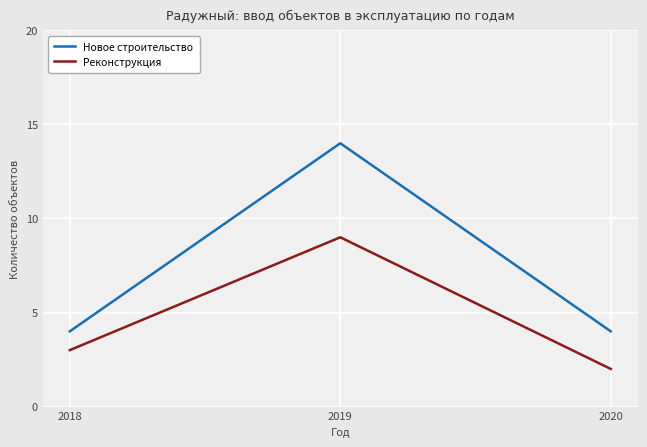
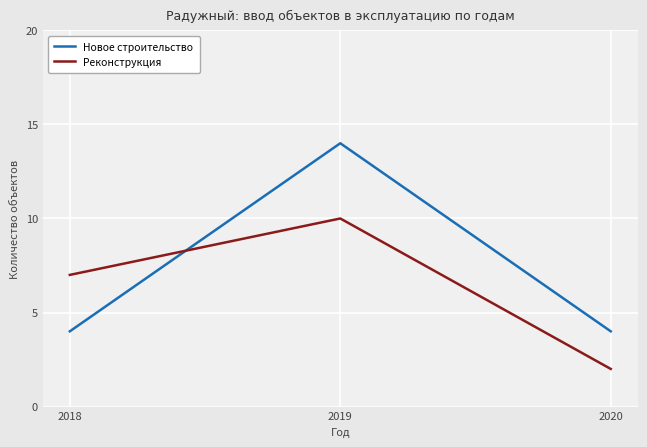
Реконструкция, 2018: 3 -> 7
Реконструкция, 2019: 9 -> 10
